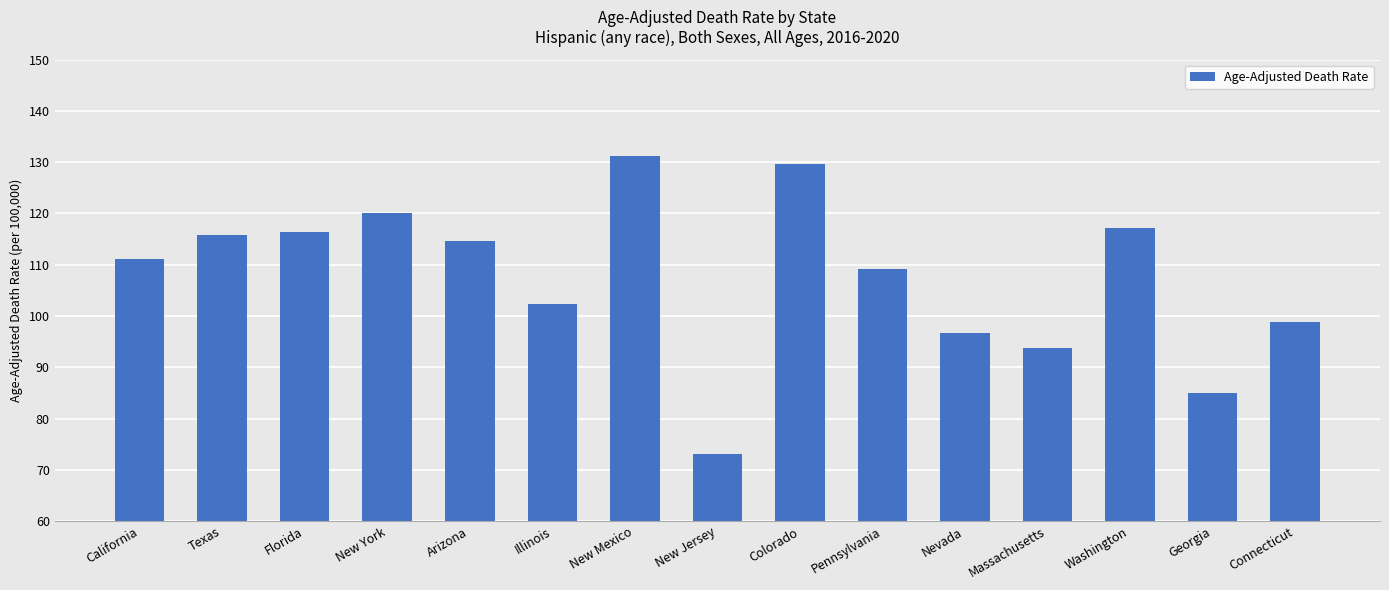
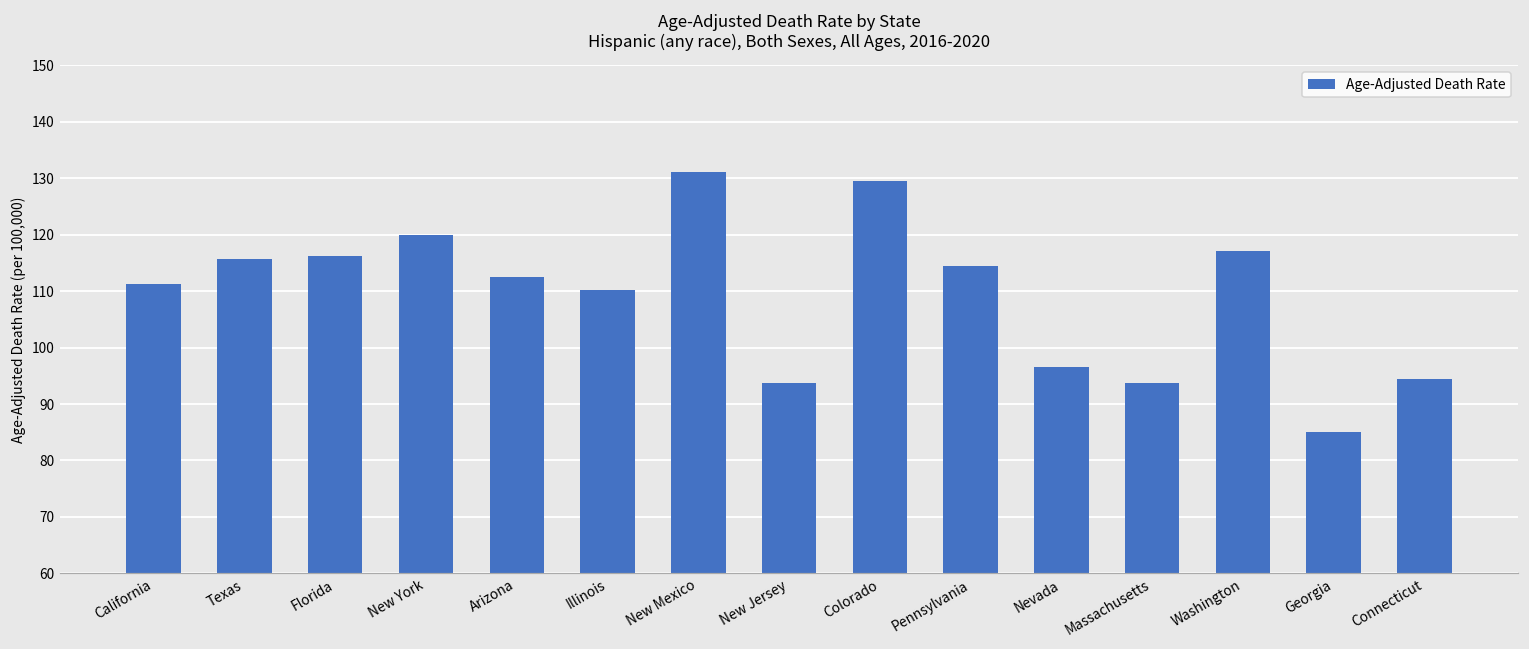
Arizona: 115 -> 113
Illinois: 102 -> 110
New Jersey: 73 -> 94
Pennsylvania: 109 -> 114
Connecticut: 99 -> 94
